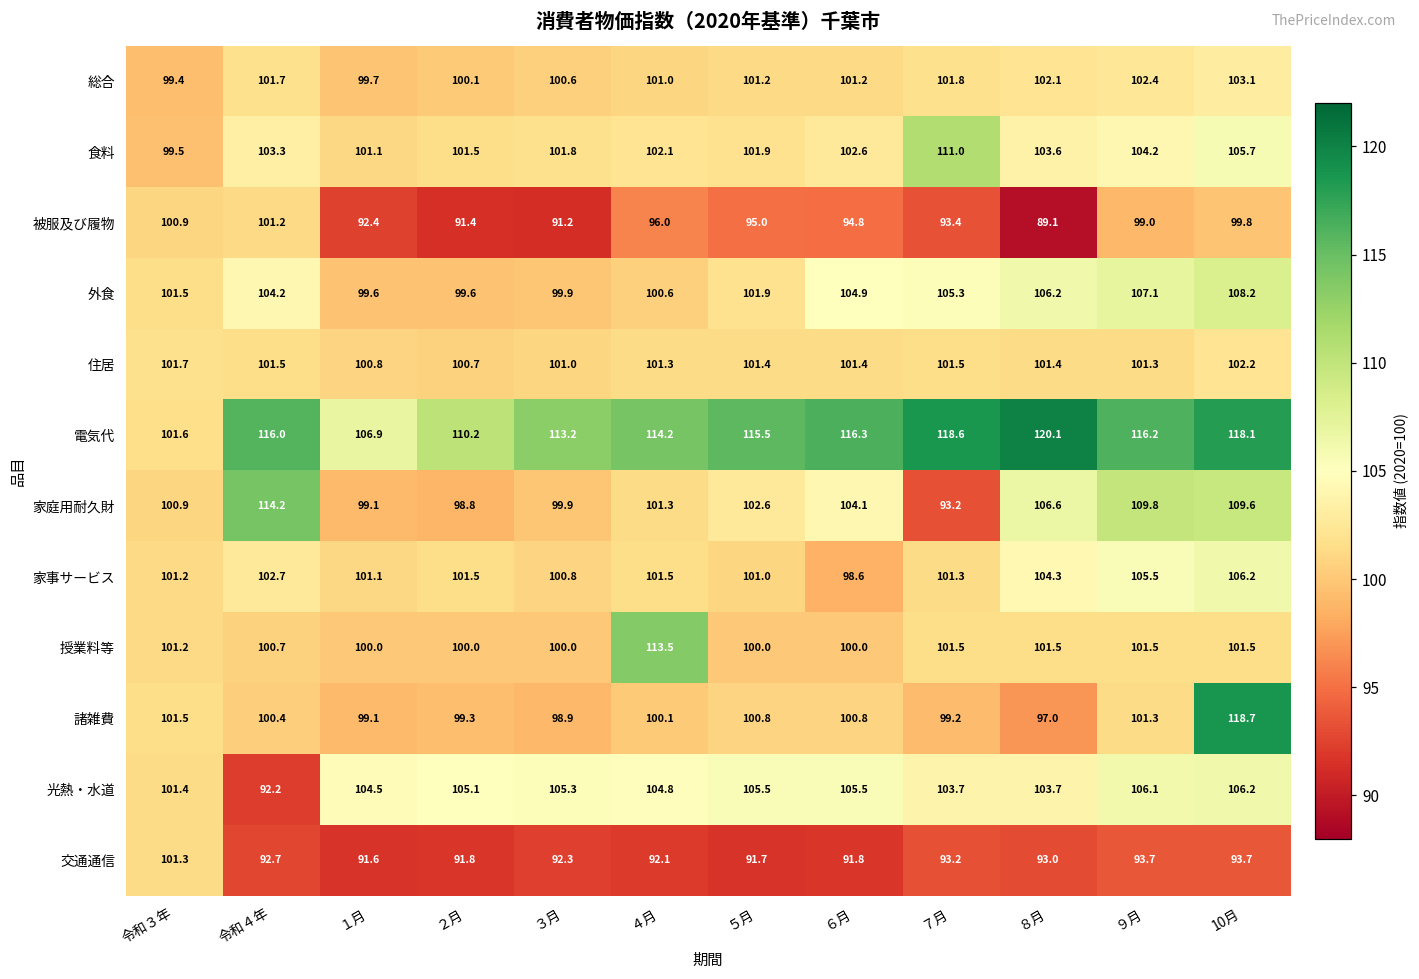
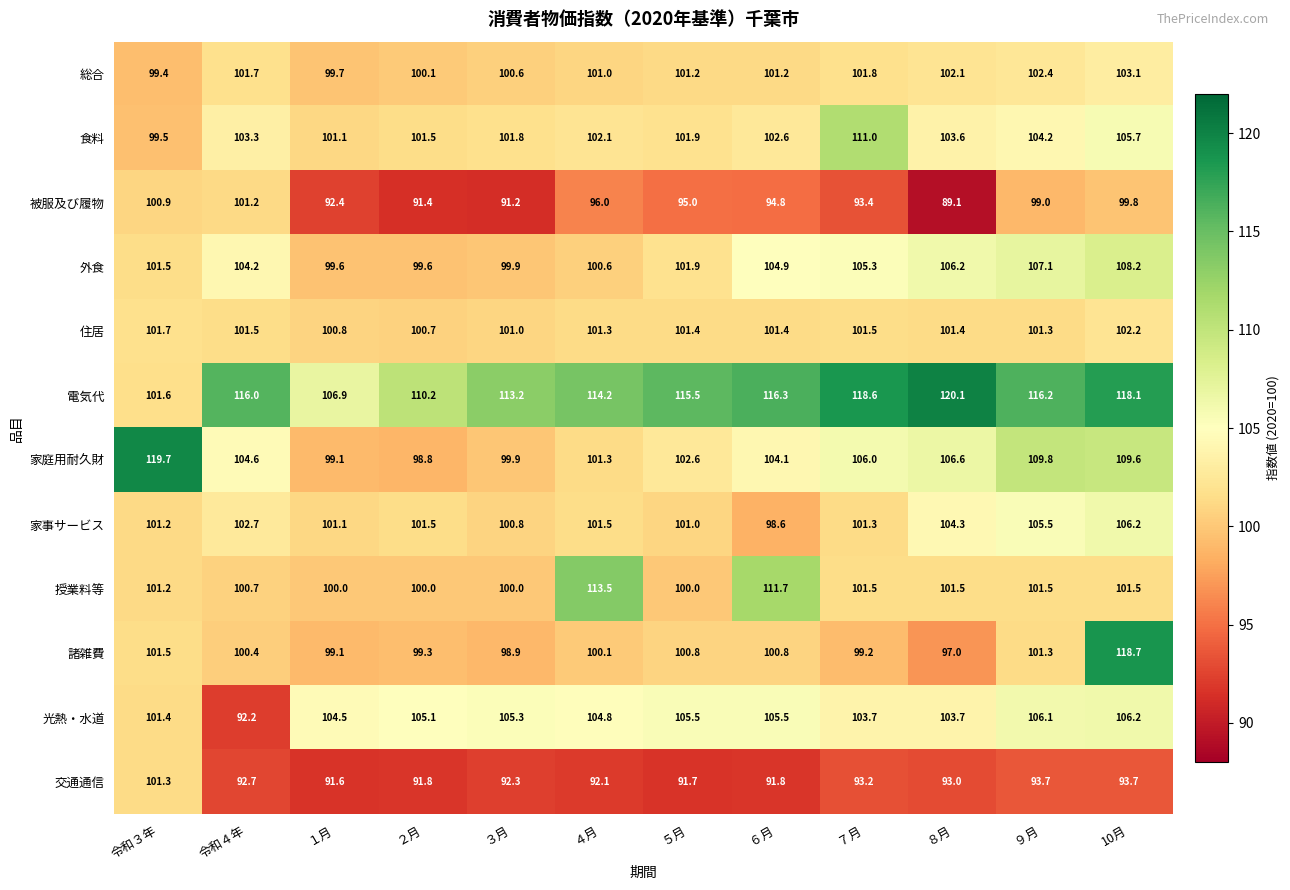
家庭用耐久財, 令和３年: 100.9 -> 119.7
家庭用耐久財, 令和４年: 114.2 -> 104.6
家庭用耐久財, ７月: 93.2 -> 106.0
授業料等, ６月: 100.0 -> 111.7
